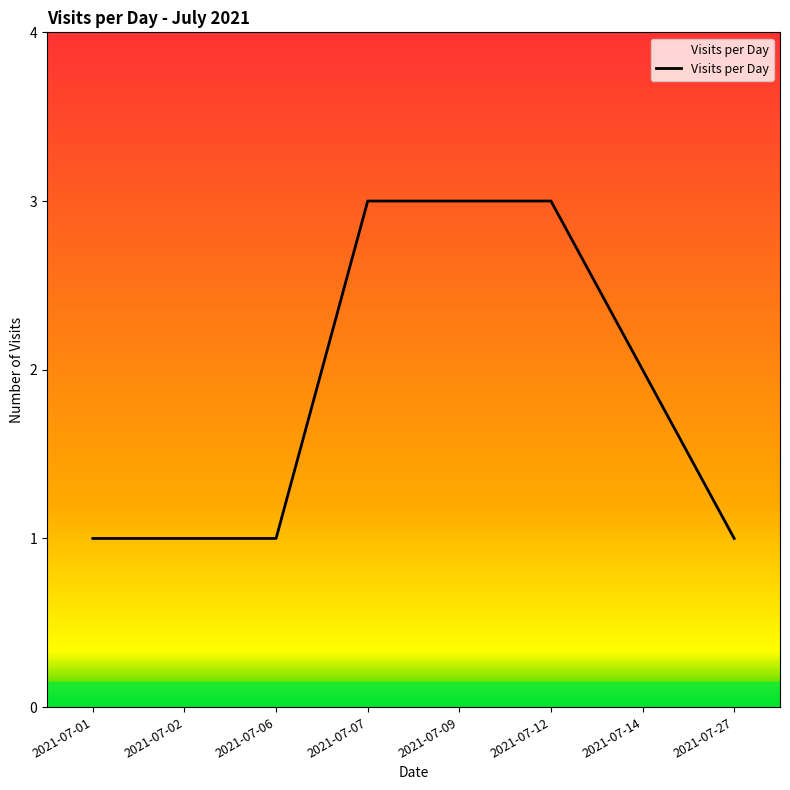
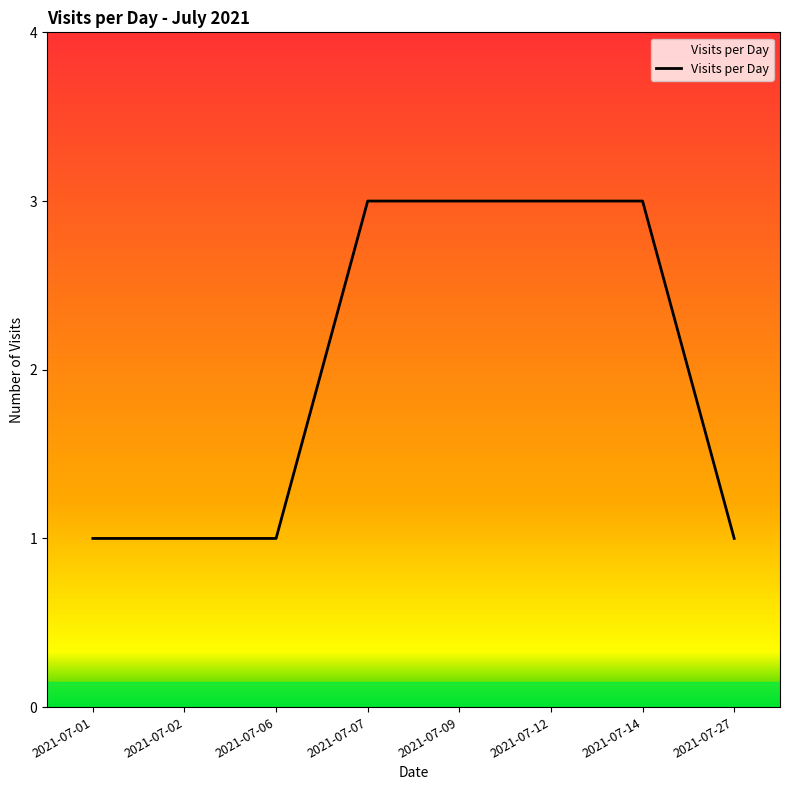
2021-07-14: 2 -> 3
